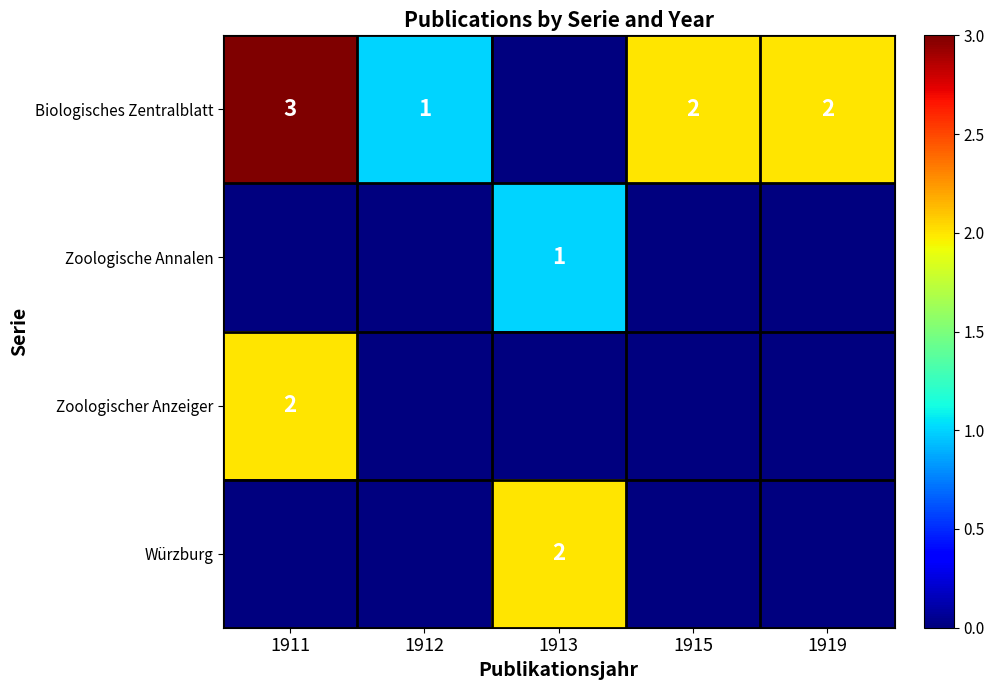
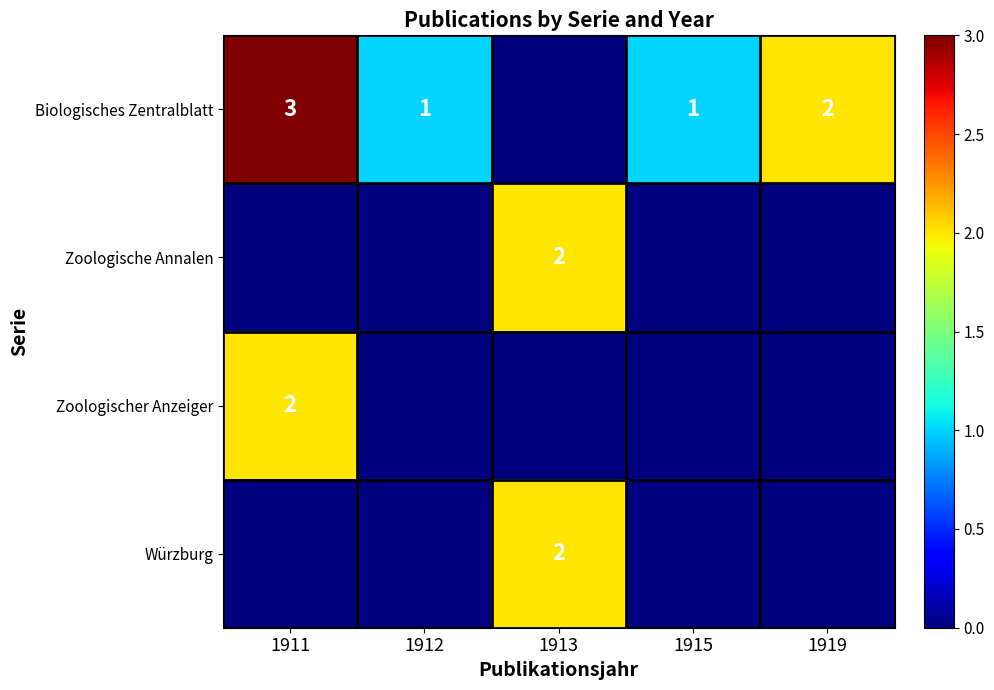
Biologisches Zentralblatt, 1915: 2 -> 1
Zoologische Annalen, 1913: 1 -> 2
